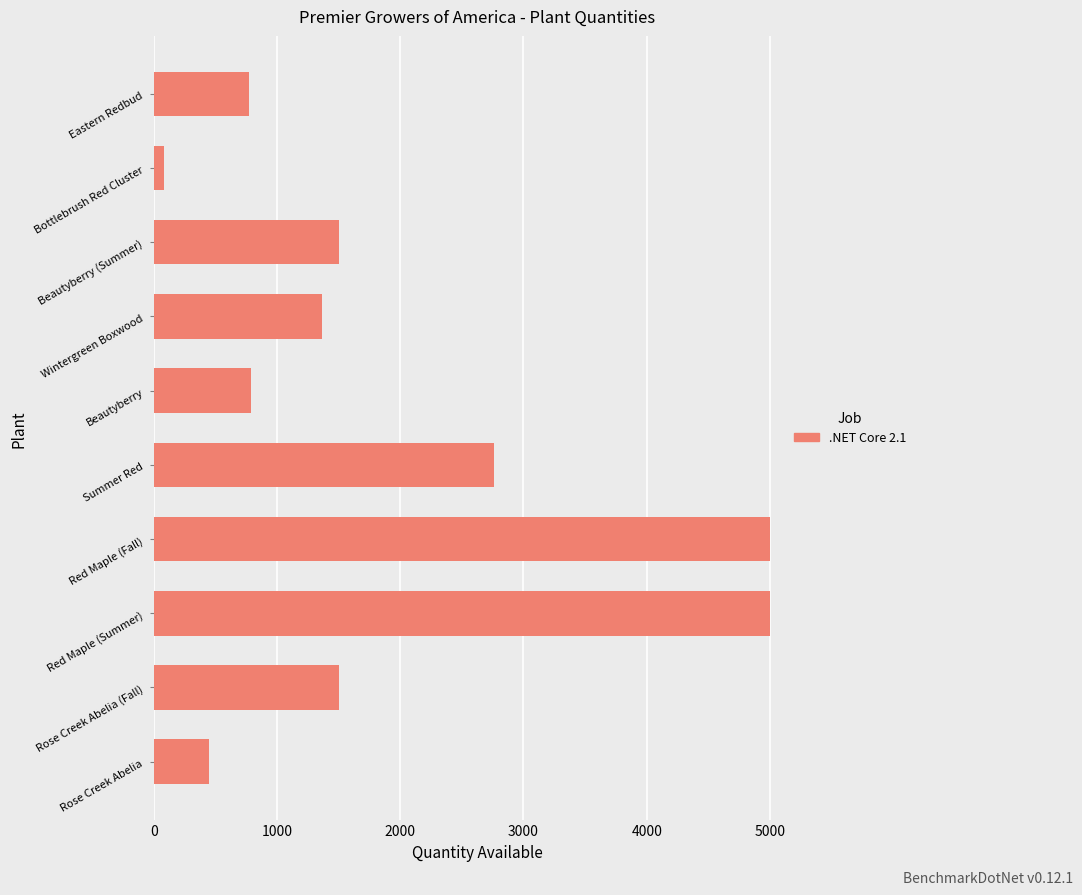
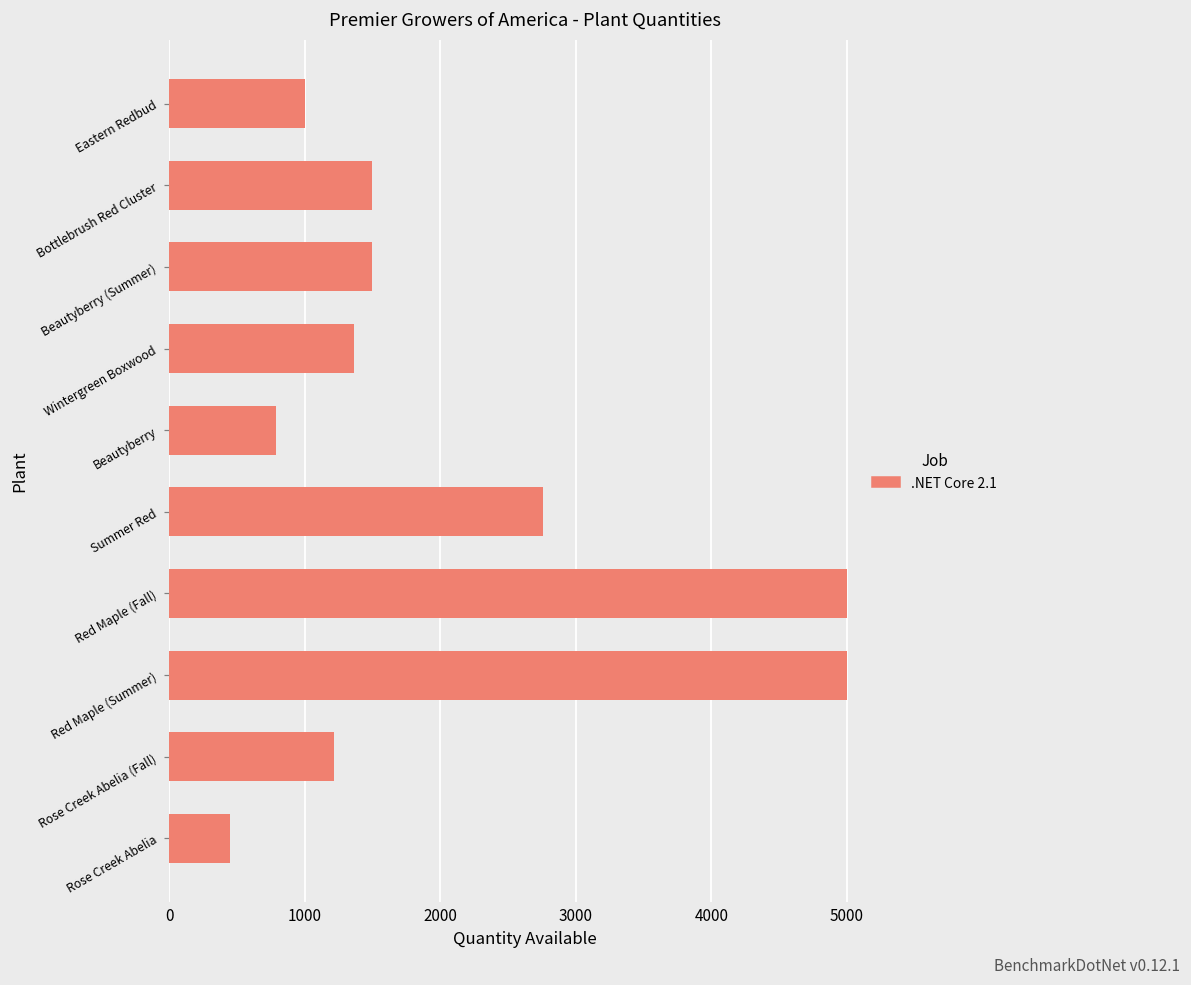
Eastern Redbud: 770 -> 1000
Bottlebrush Red Cluster: 90 -> 1500
Rose Creek Abelia (Fall): 1500 -> 1220
